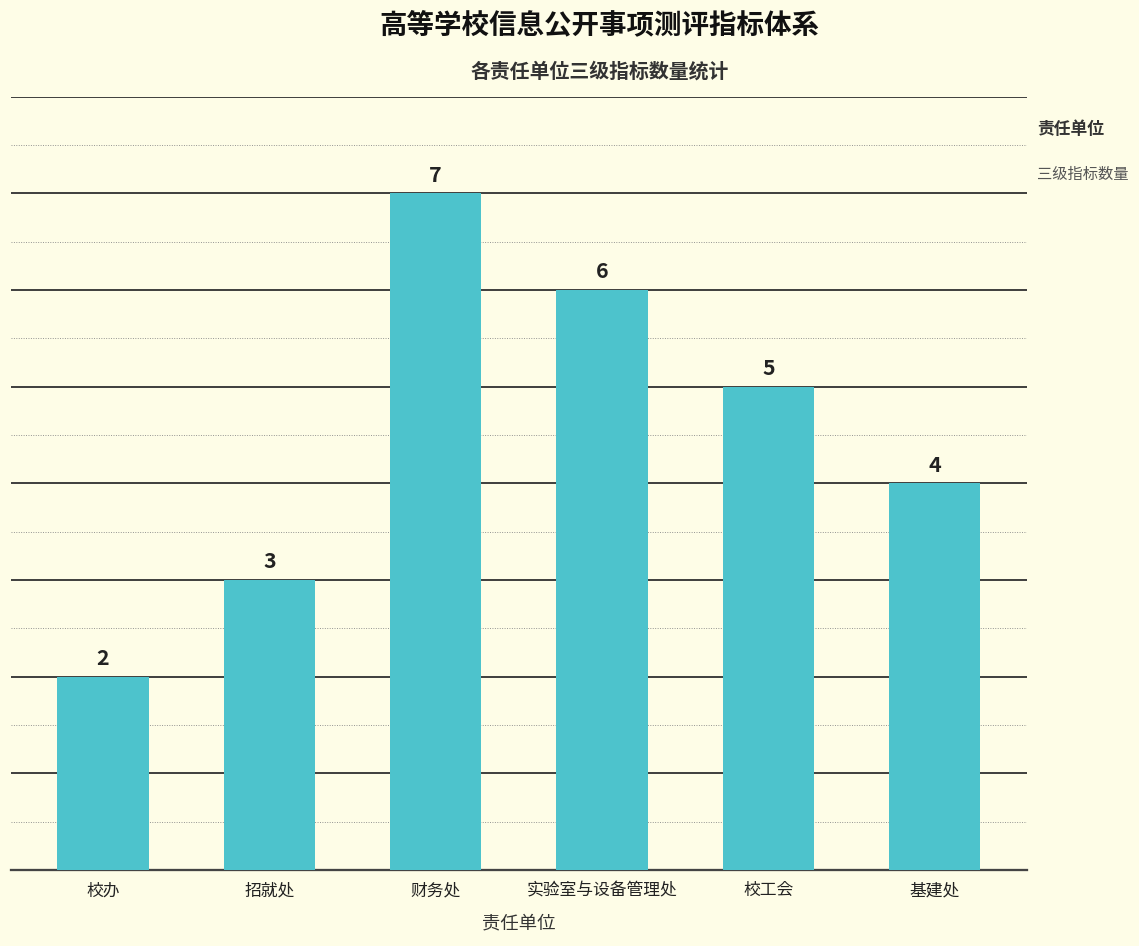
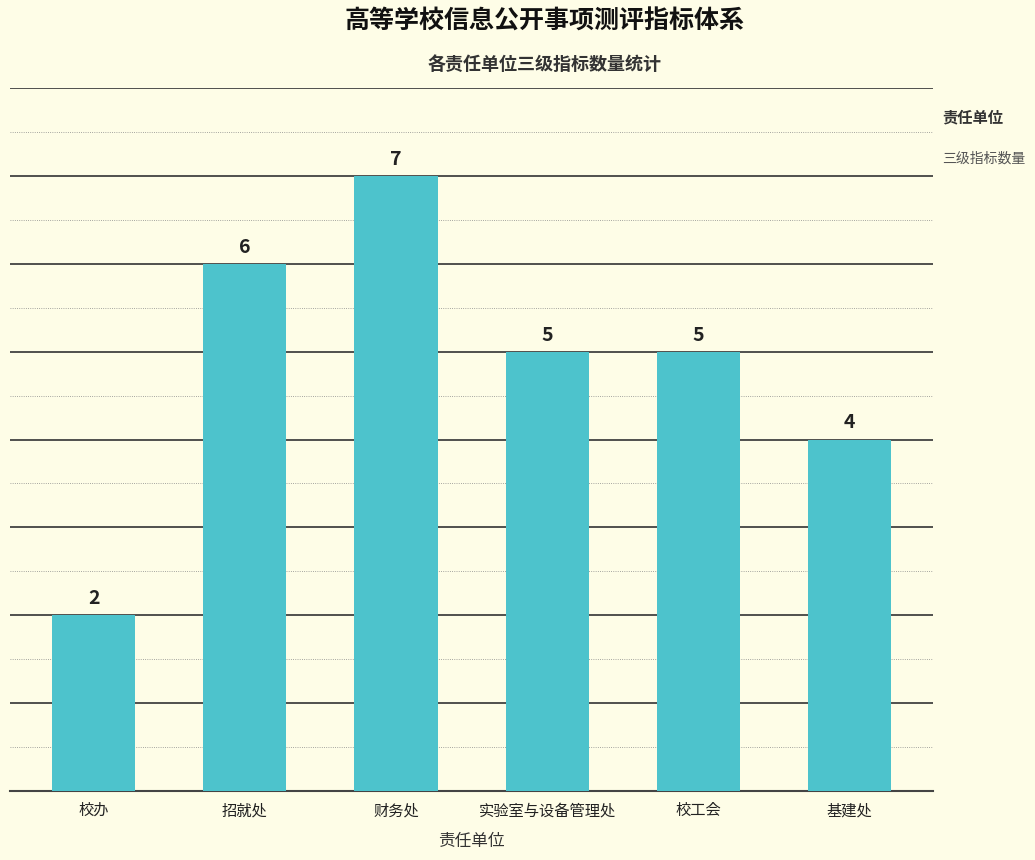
招就处: 3 -> 6
实验室与设备管理处: 6 -> 5
